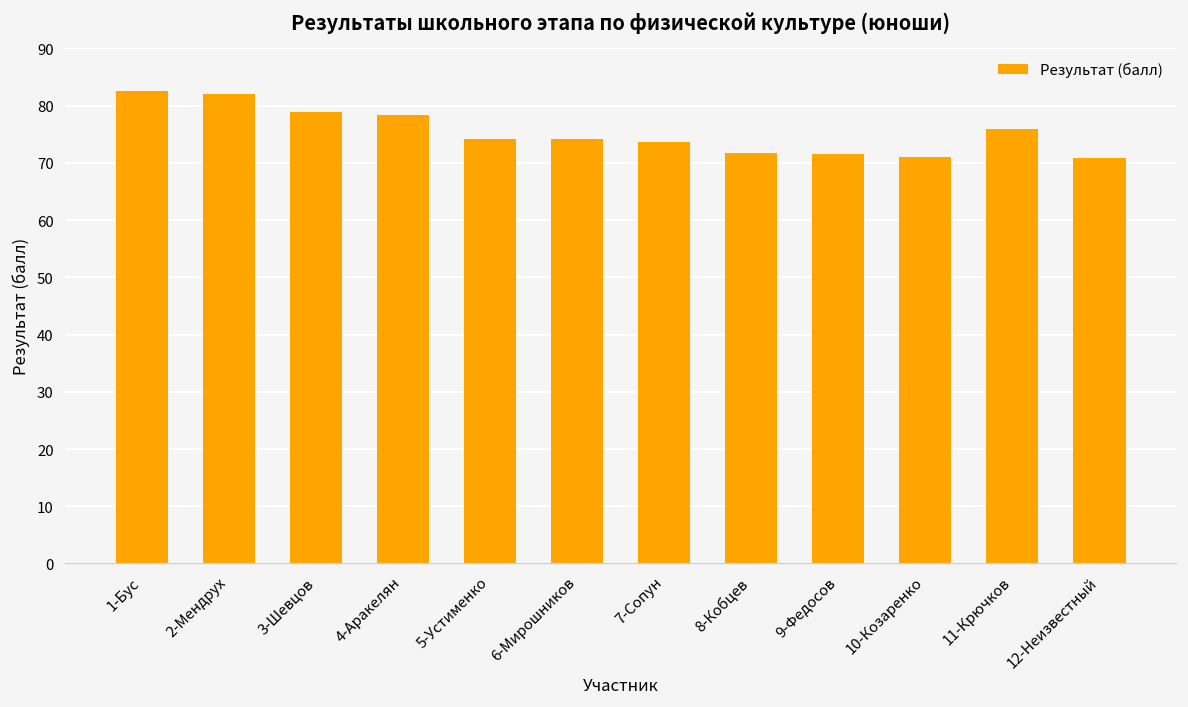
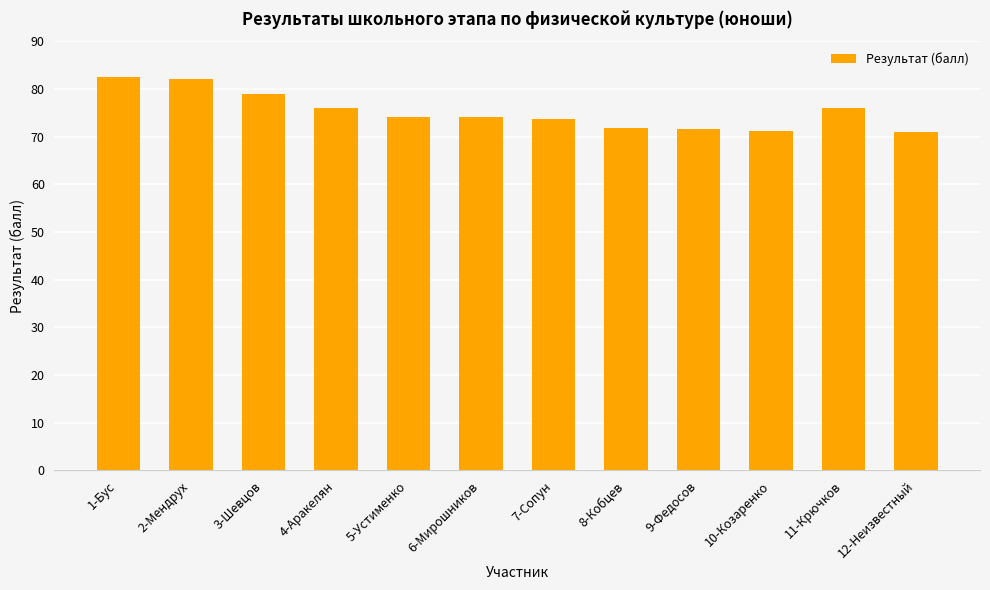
4-Аракелян: 78 -> 76
